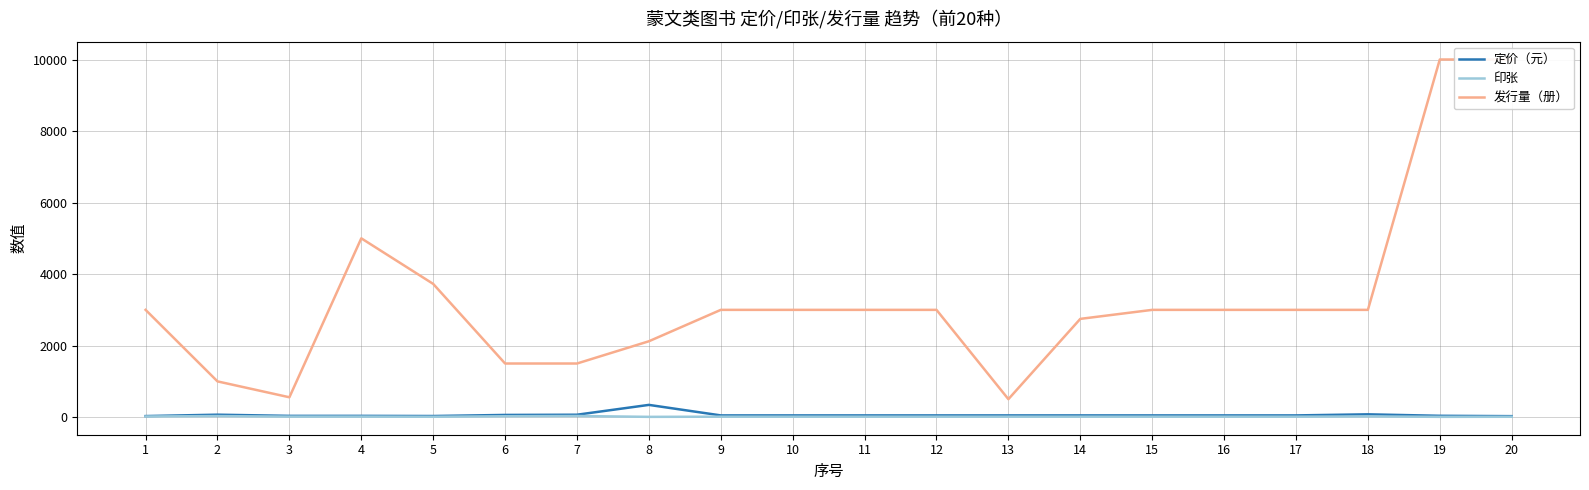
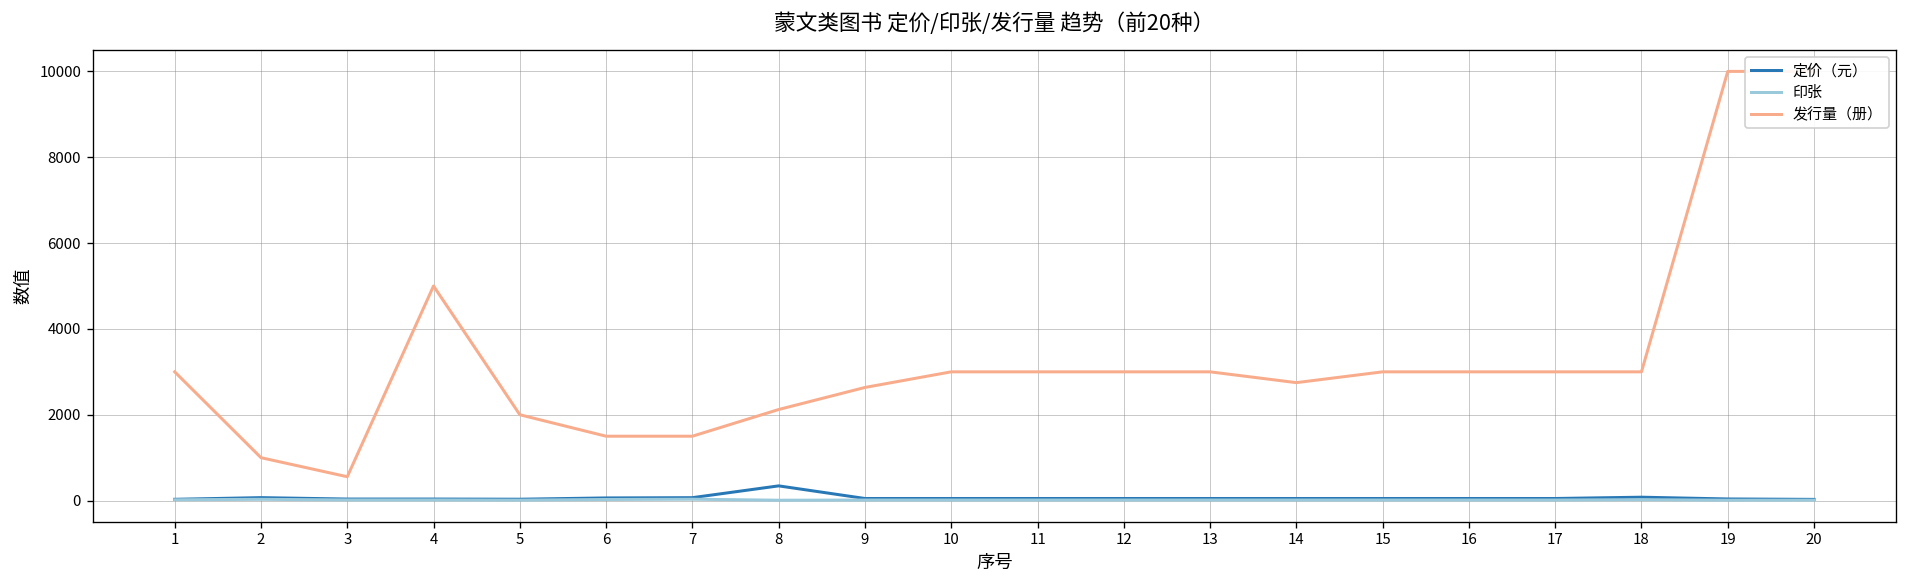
发行量（册）, 5: 3700 -> 2000
发行量（册）, 9: 3000 -> 2600
发行量（册）, 13: 500 -> 3000
